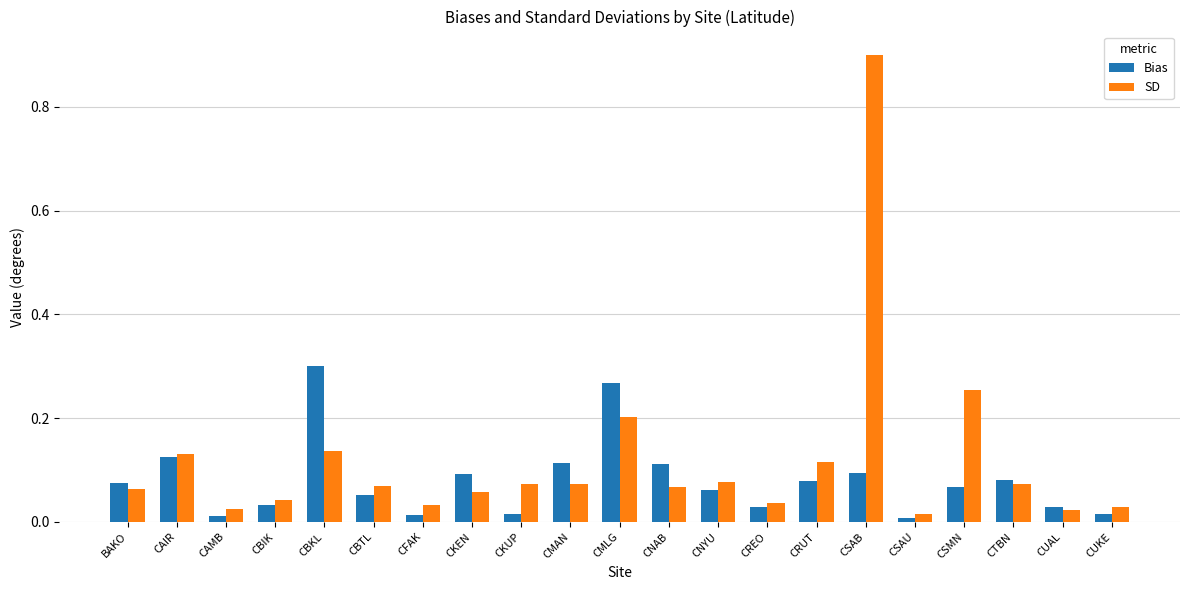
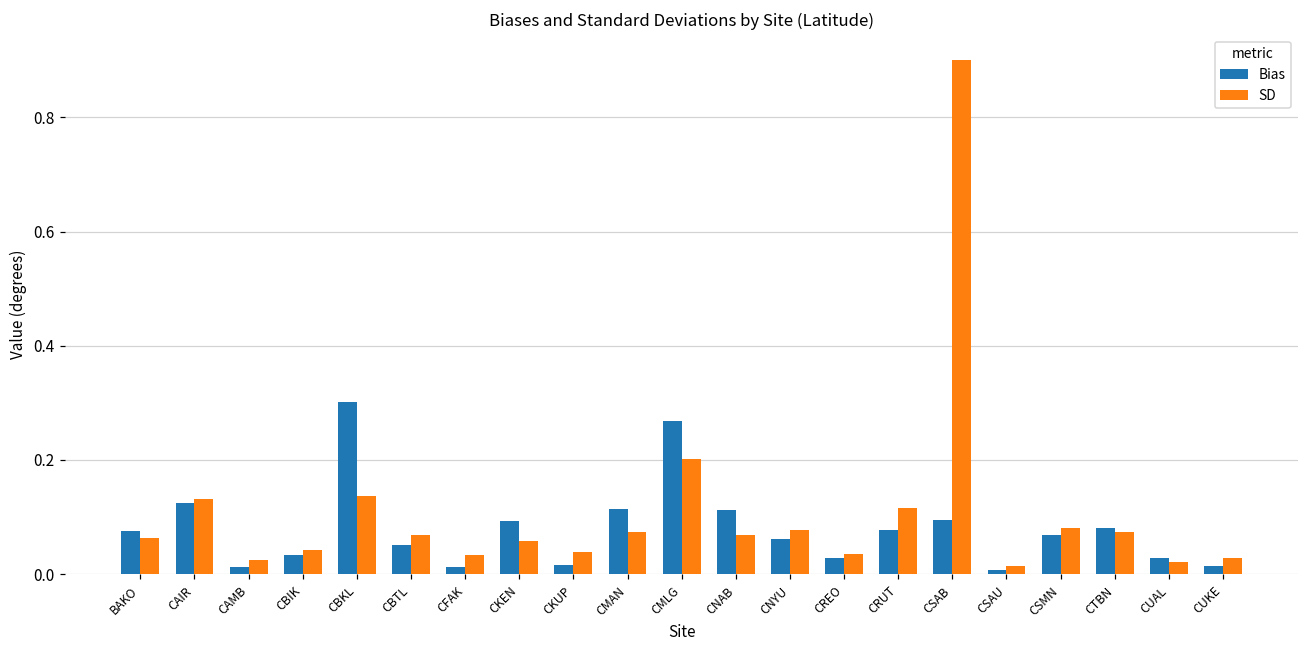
SD, CKUP: 0.07 -> 0.04
SD, CSMN: 0.26 -> 0.08
